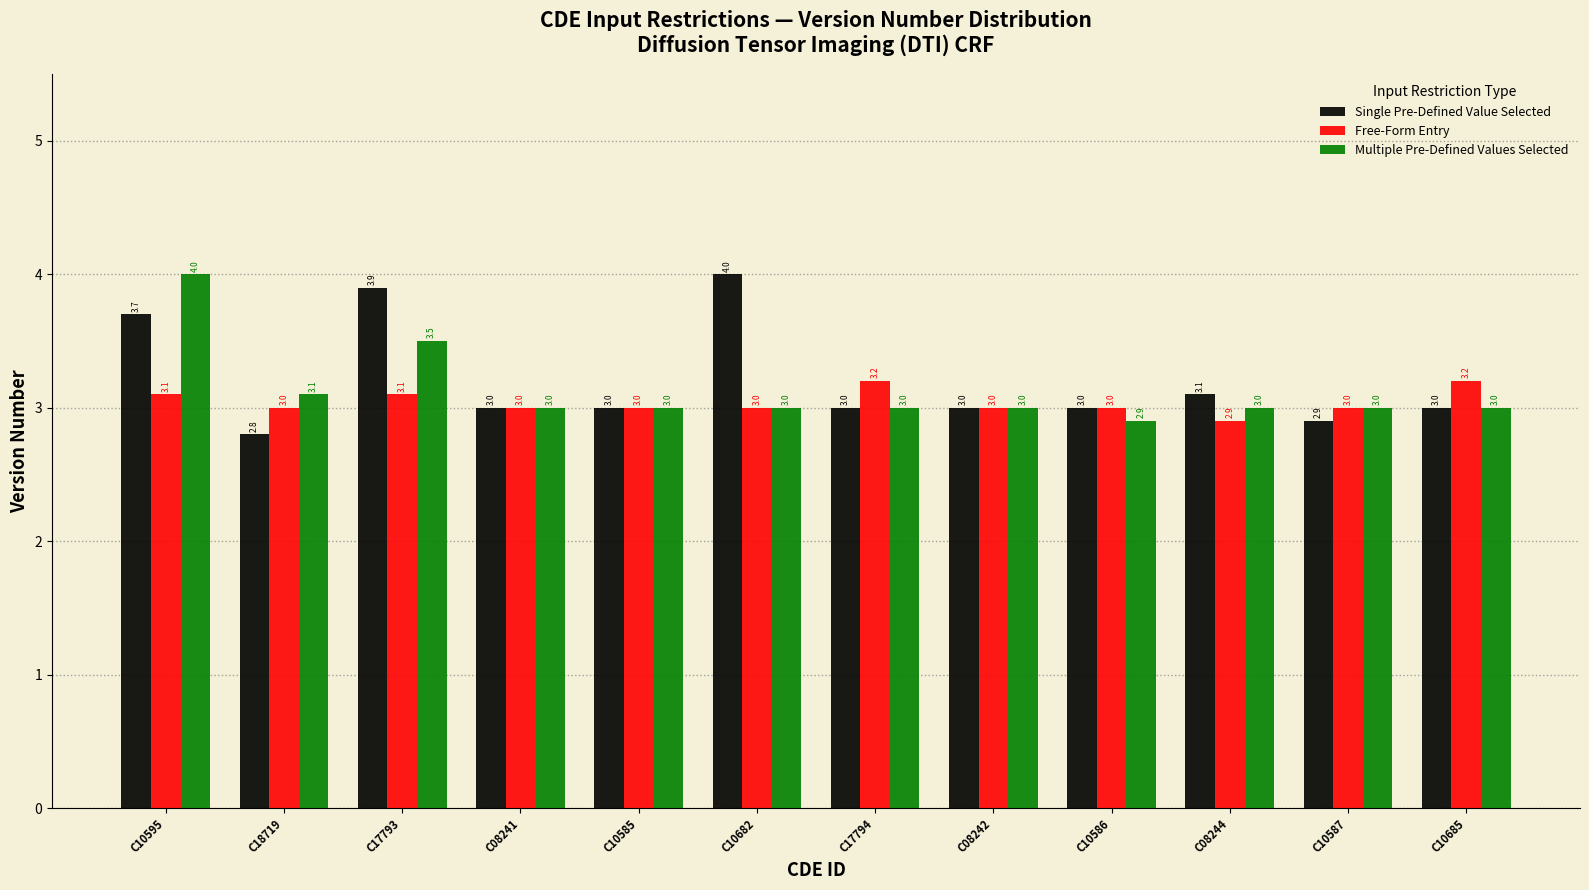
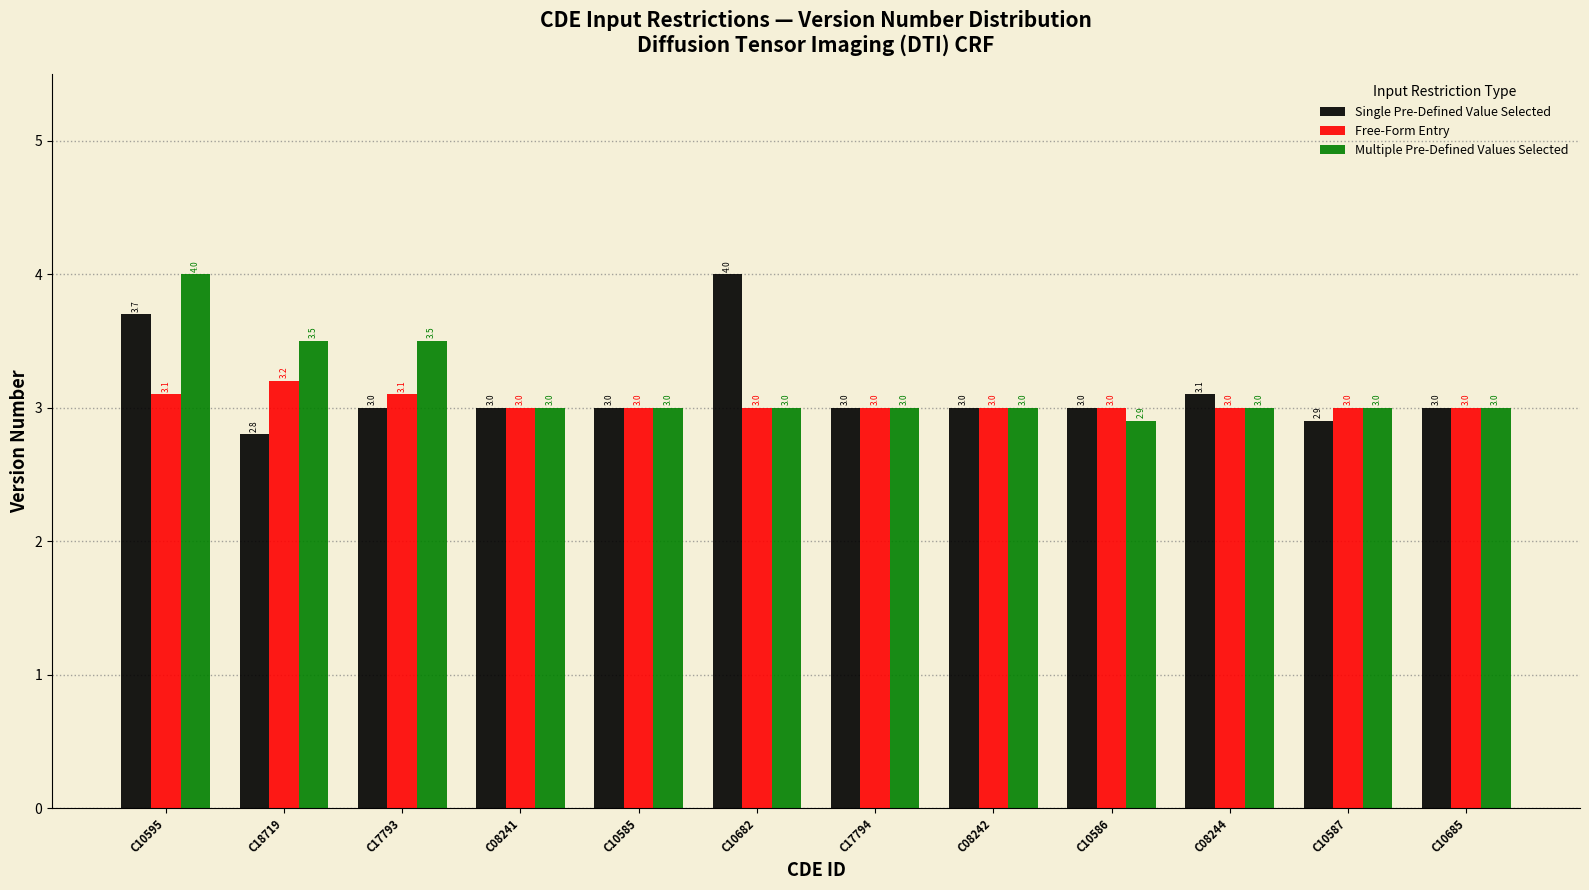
Free-Form Entry, C18719: 3.0 -> 3.2
Multiple Pre-Defined Values Selected, C18719: 3.1 -> 3.5
Single Pre-Defined Value Selected, C17793: 3.9 -> 3.0
Free-Form Entry, C17794: 3.2 -> 3.0
Free-Form Entry, C08244: 2.9 -> 3.0
Free-Form Entry, C10685: 3.2 -> 3.0
